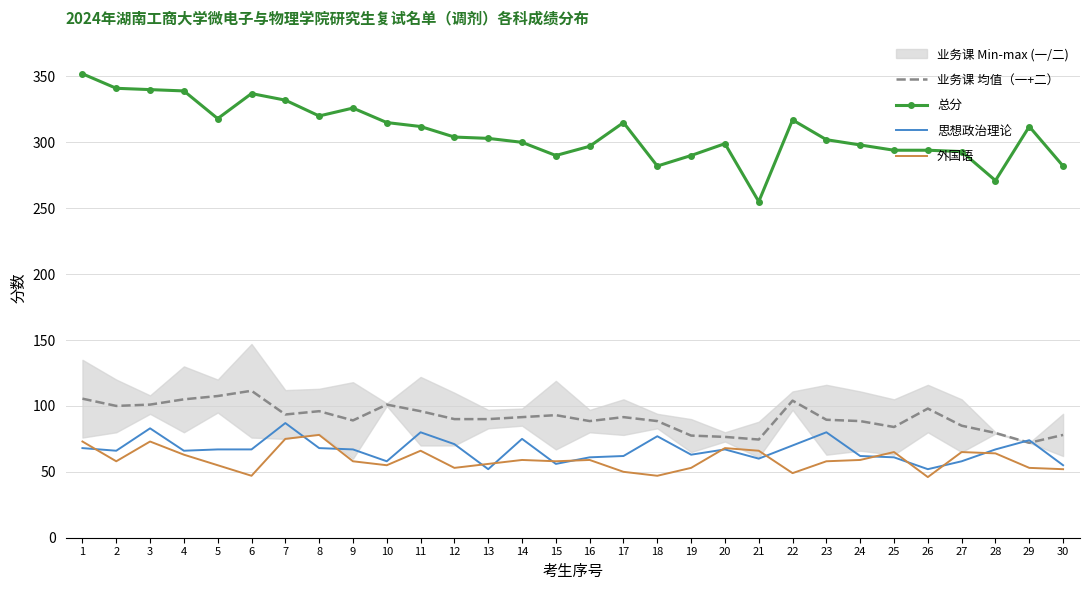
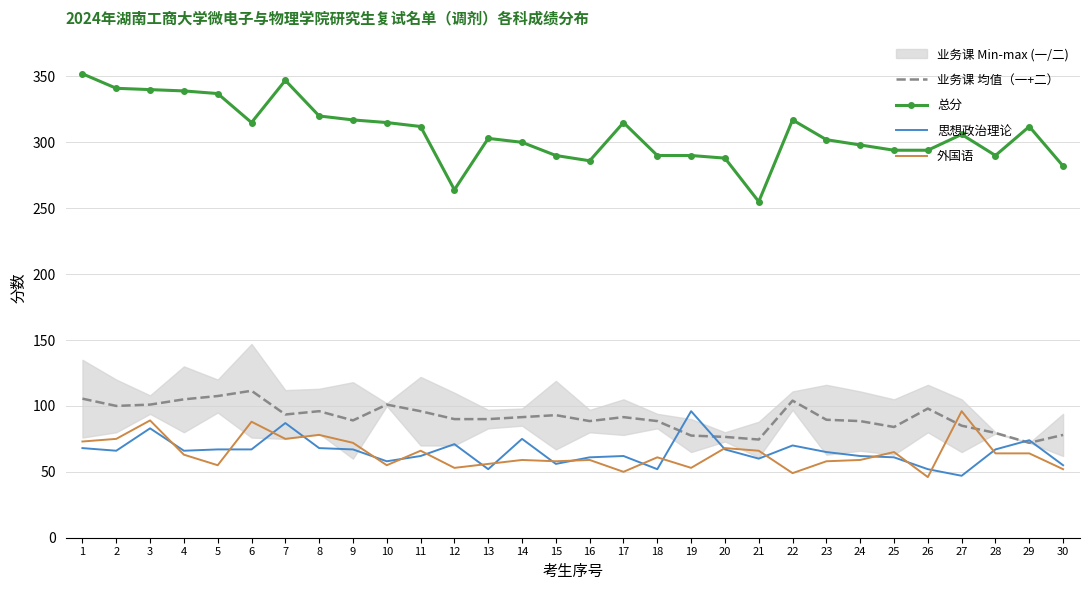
外国语, 2: 58 -> 75
外国语, 3: 73 -> 89
总分, 5: 318 -> 337
总分, 6: 337 -> 315
外国语, 6: 47 -> 88
总分, 7: 332 -> 347
总分, 9: 326 -> 317
外国语, 9: 58 -> 72
思想政治理论, 11: 80 -> 62
总分, 12: 304 -> 264
总分, 16: 297 -> 286
总分, 18: 282 -> 290
思想政治理论, 18: 77 -> 52
外国语, 18: 47 -> 61
思想政治理论, 19: 63 -> 96
总分, 20: 299 -> 288
思想政治理论, 23: 80 -> 65
总分, 27: 293 -> 306
思想政治理论, 27: 58 -> 47
外国语, 27: 65 -> 96
总分, 28: 271 -> 290
外国语, 29: 53 -> 64
